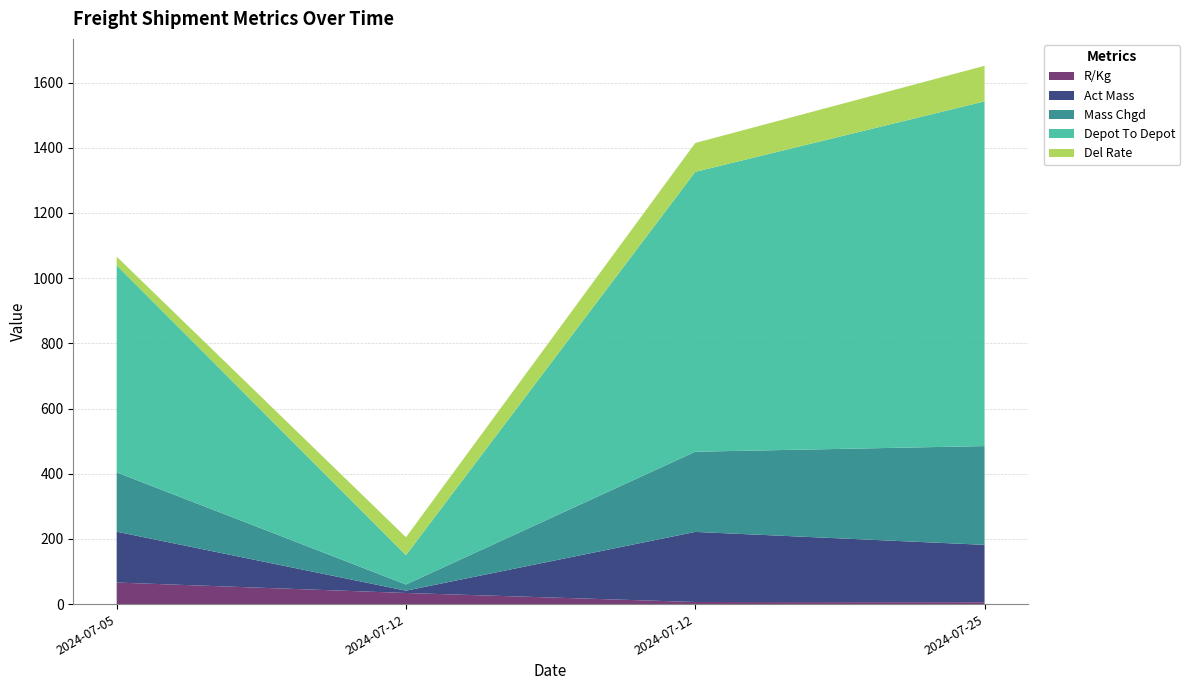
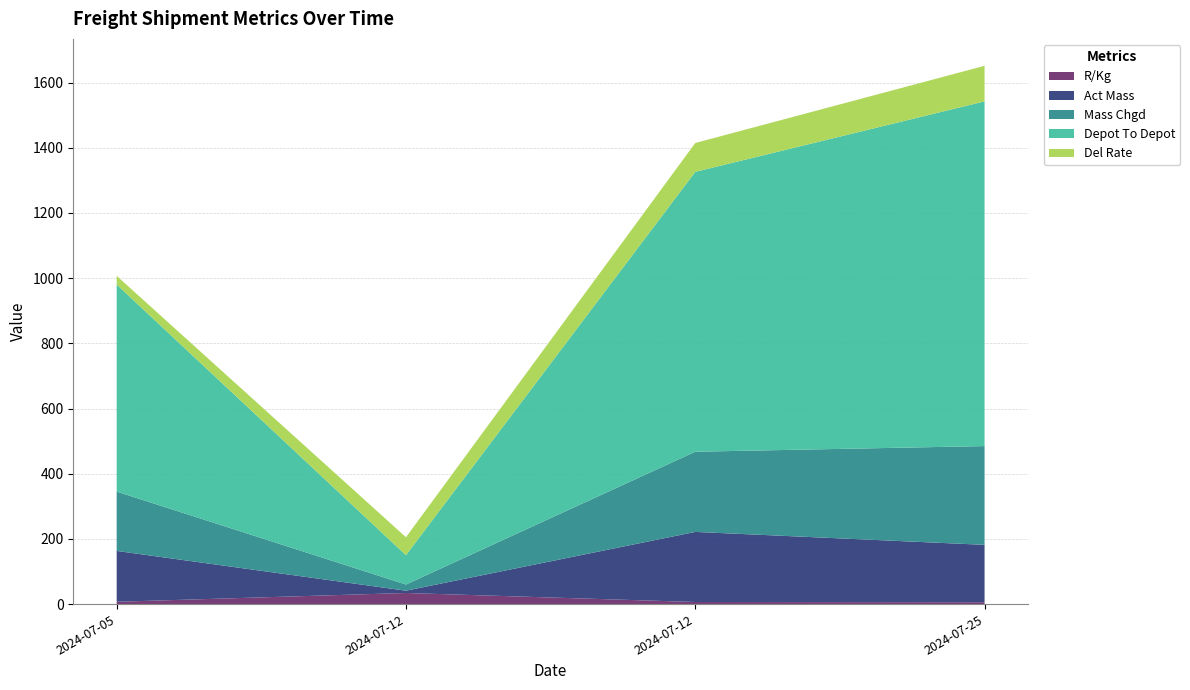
R/Kg, 2024-07-05: 70 -> 10
